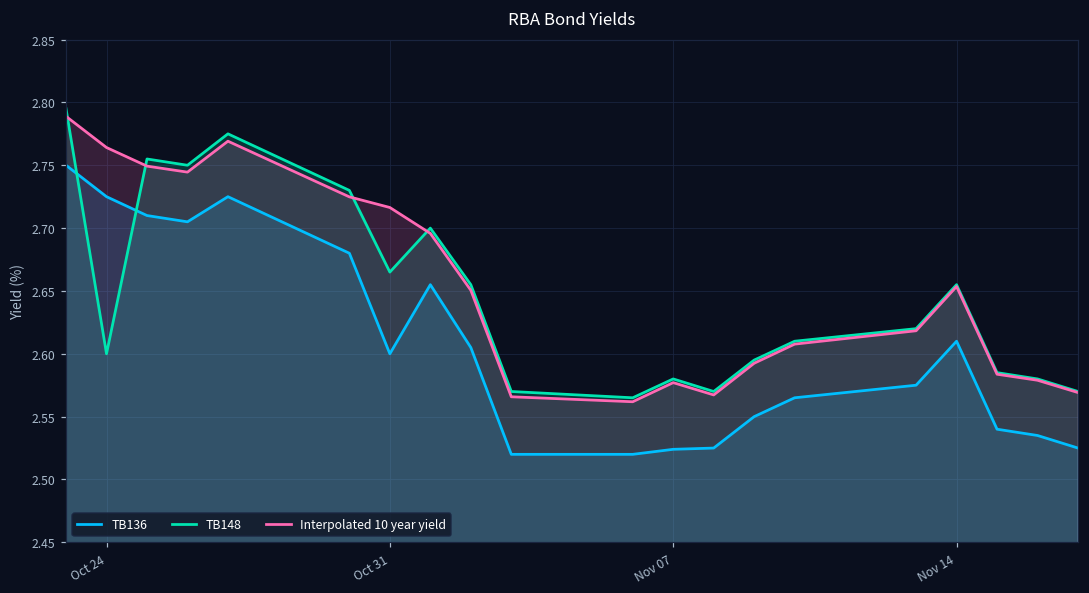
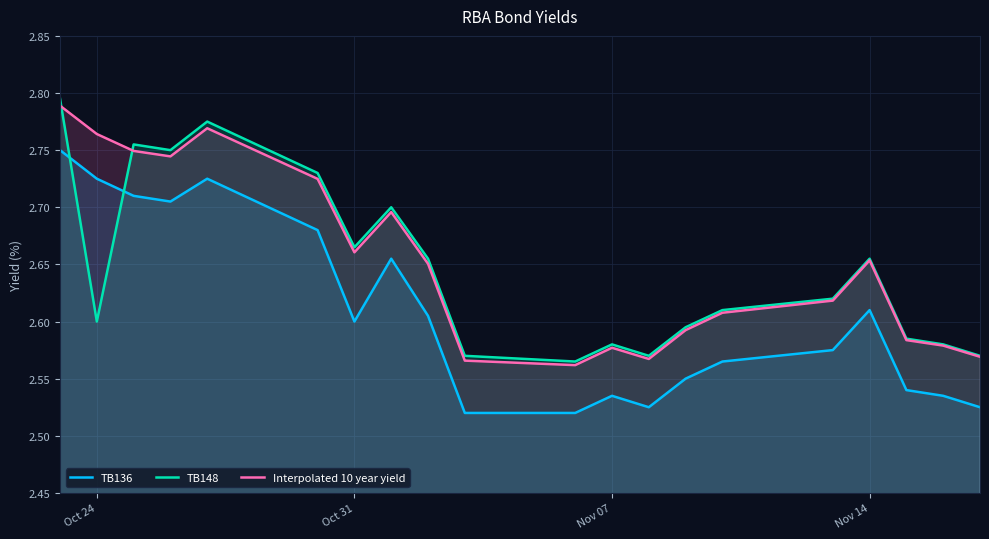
Interpolated 10 year yield, Oct 31: 2.716 -> 2.661
TB136, Nov 07: 2.524 -> 2.535
